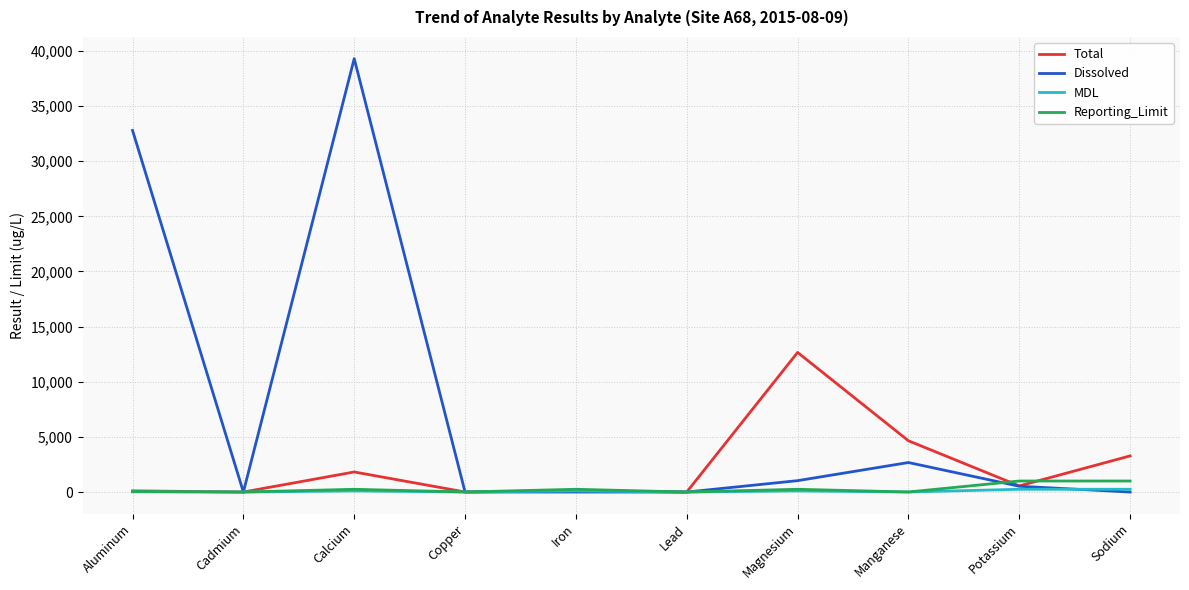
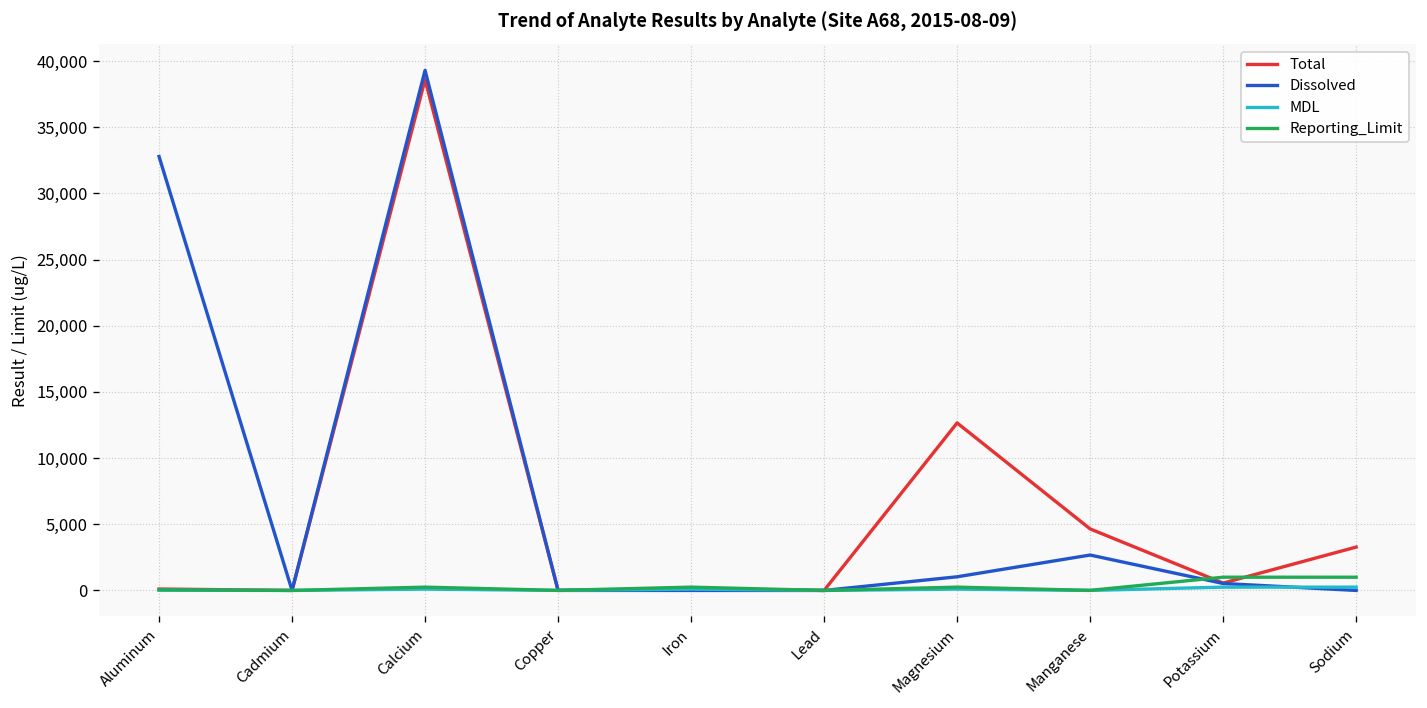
Total, Calcium: 1,800 -> 38,600
